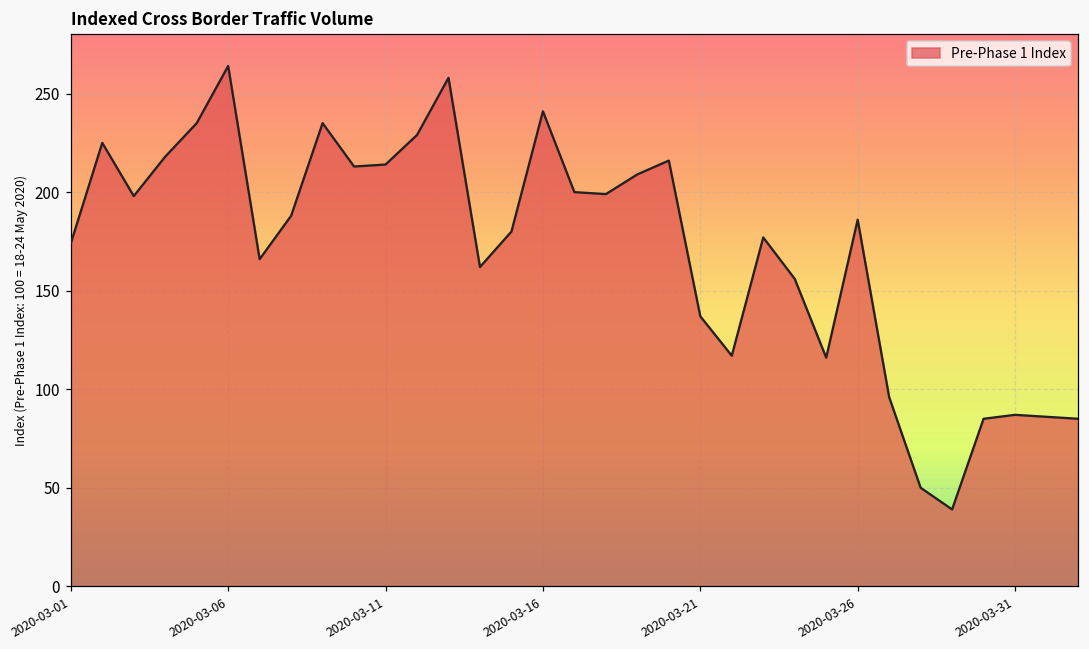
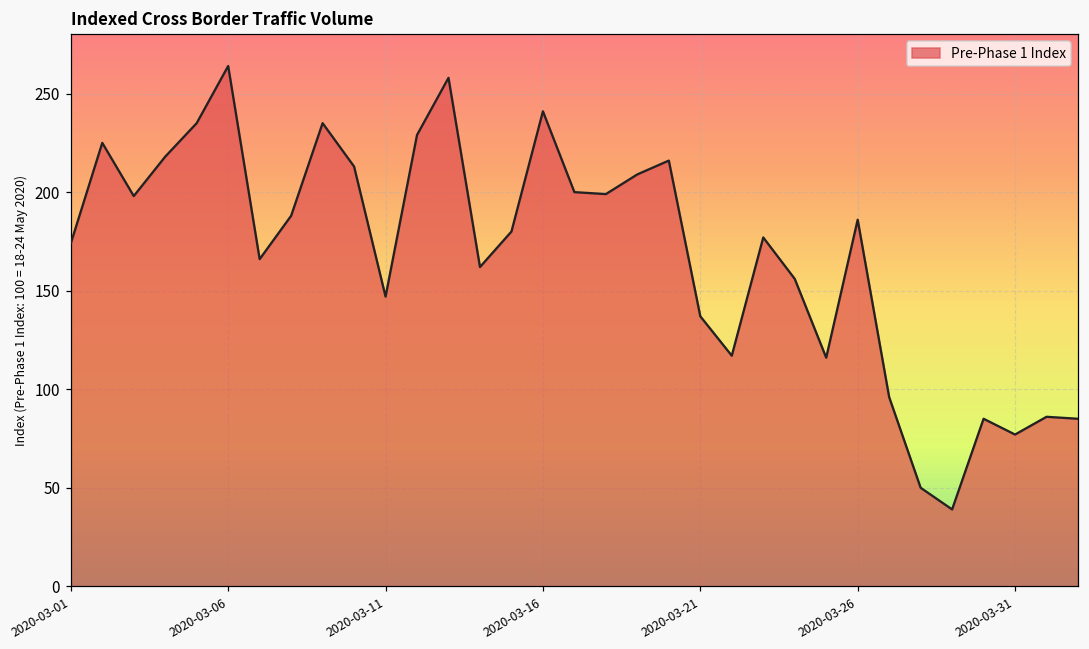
2020-03-11: 214 -> 147
2020-03-31: 87 -> 77
